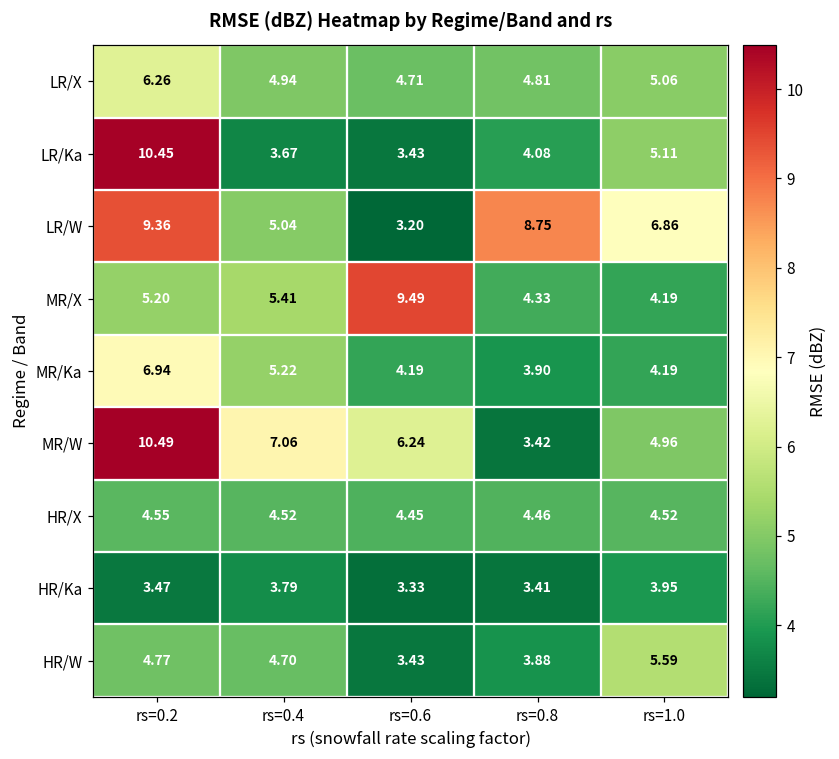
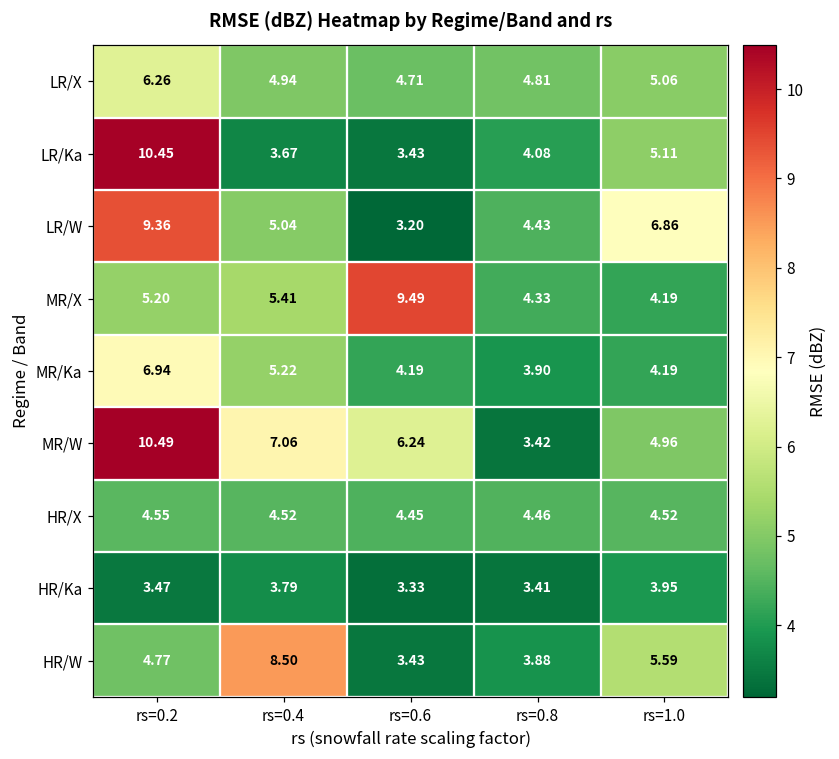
LR/W, rs=0.8: 8.75 -> 4.43
HR/W, rs=0.4: 4.70 -> 8.50
